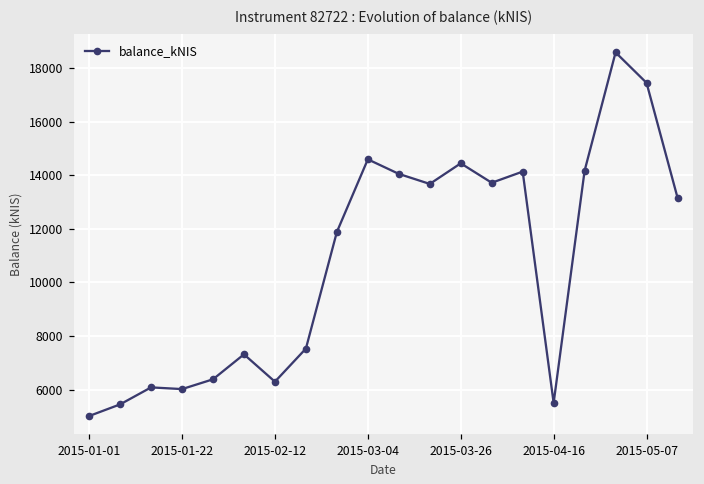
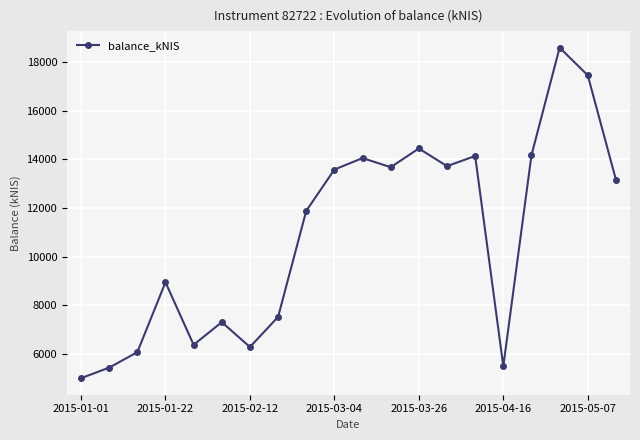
2015-01-22: 6000 -> 9000
2015-03-04: 14600 -> 13600
